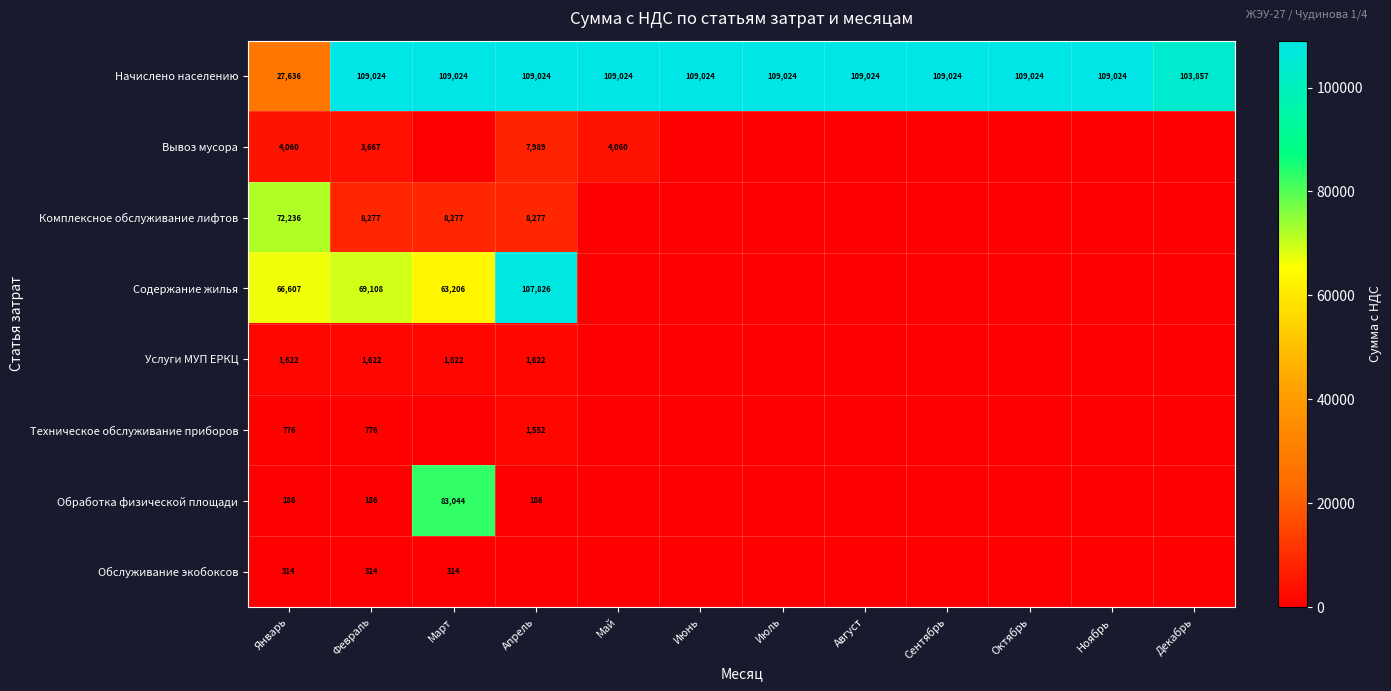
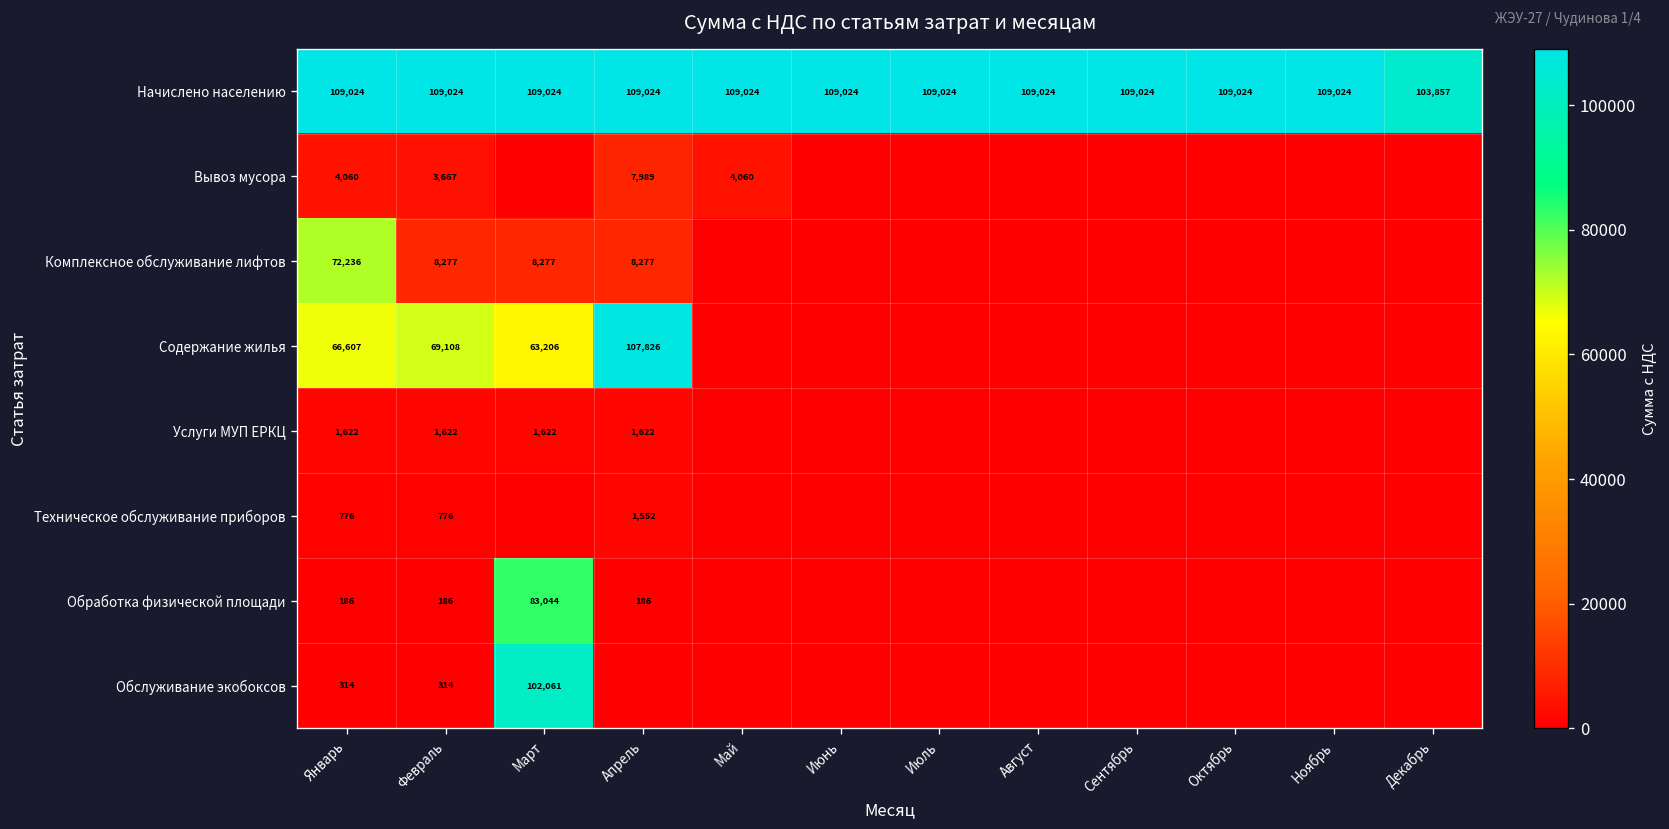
Начислено населению, Январь: 27,636 -> 109,024
Обслуживание экобоксов, Март: 314 -> 102,061
